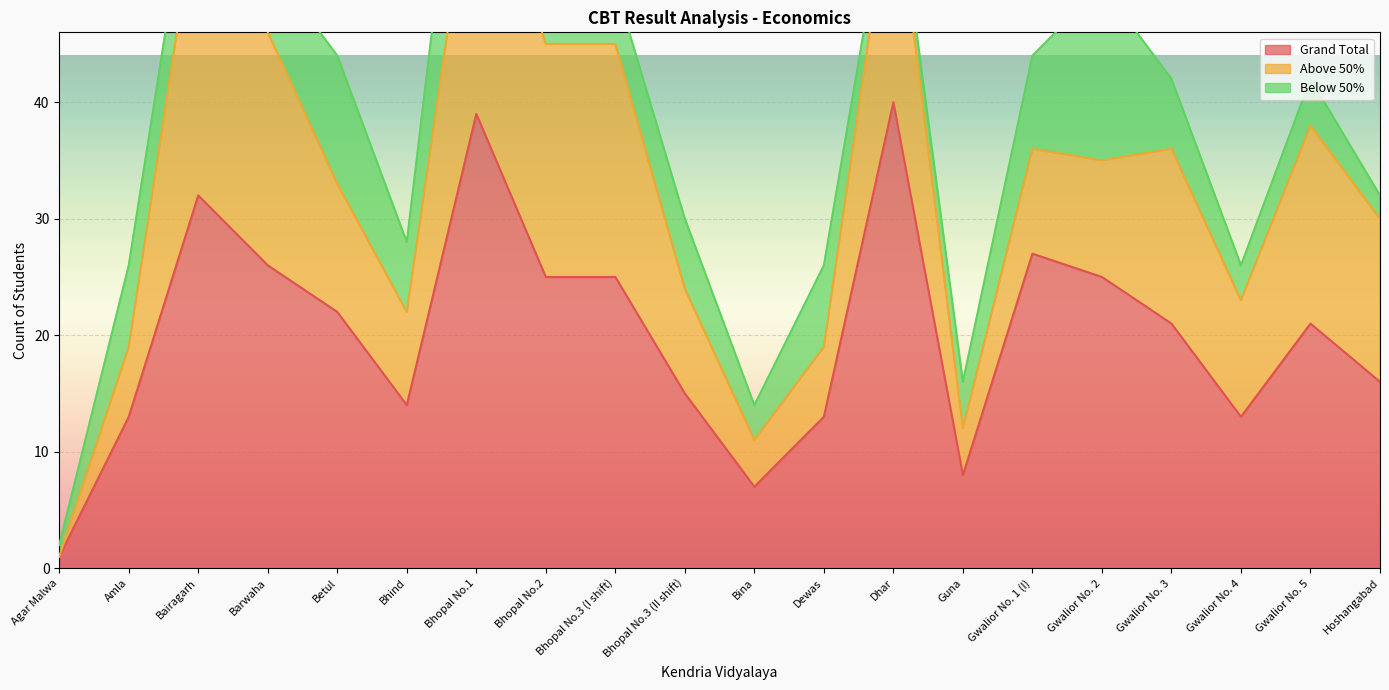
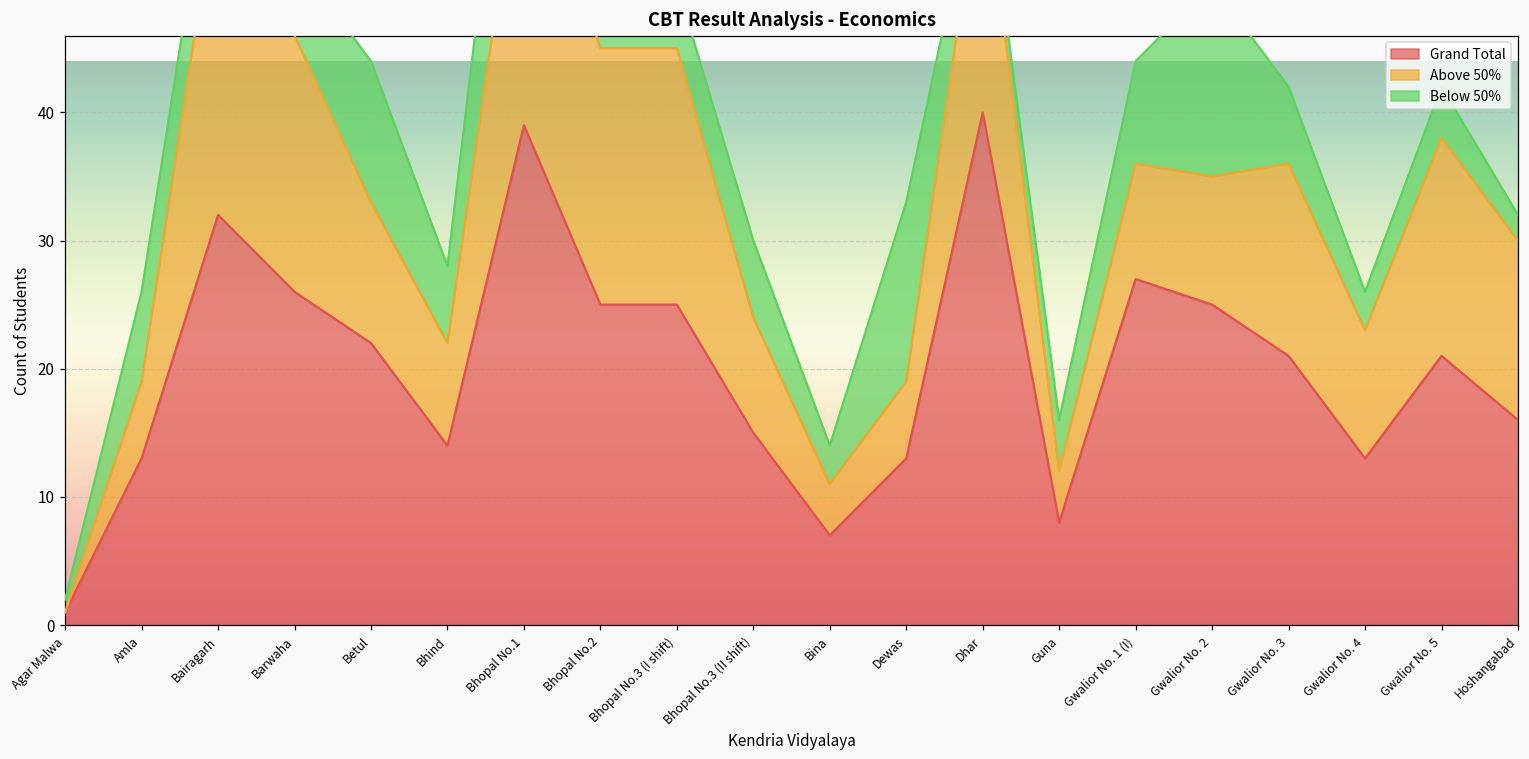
Below 50%, Dewas: 7 -> 14
